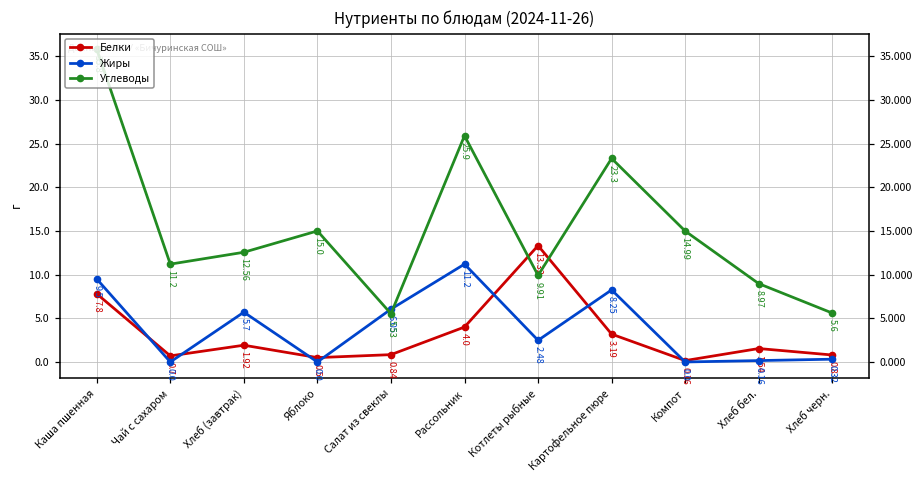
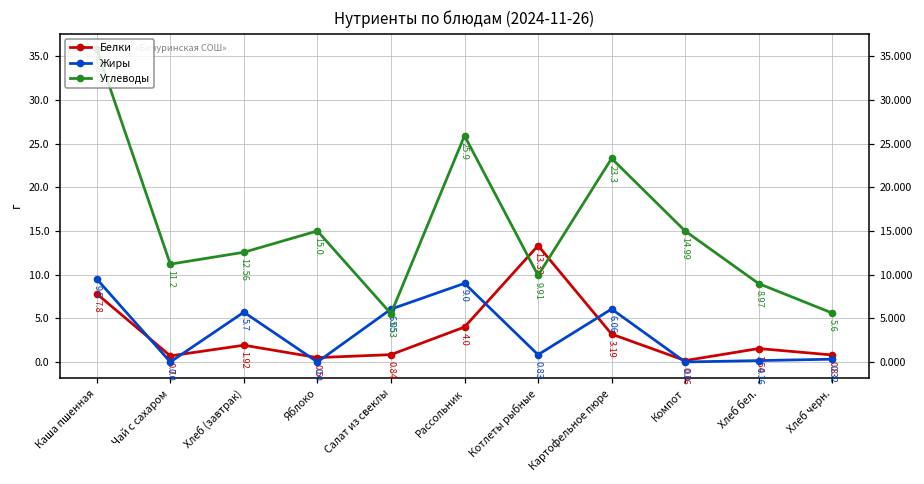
Жиры, Рассольник: 11.2 -> 9.0
Жиры, Котлеты рыбные: 2.48 -> 0.83
Жиры, Картофельное пюре: 8.25 -> 6.06
